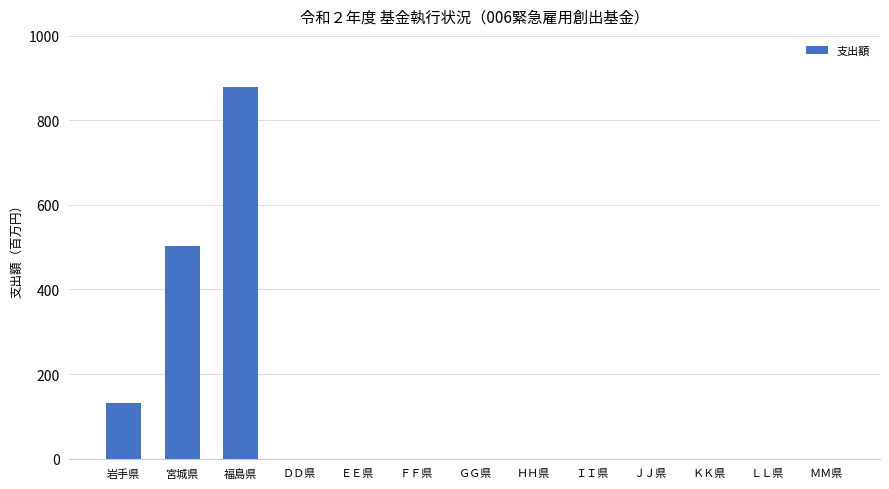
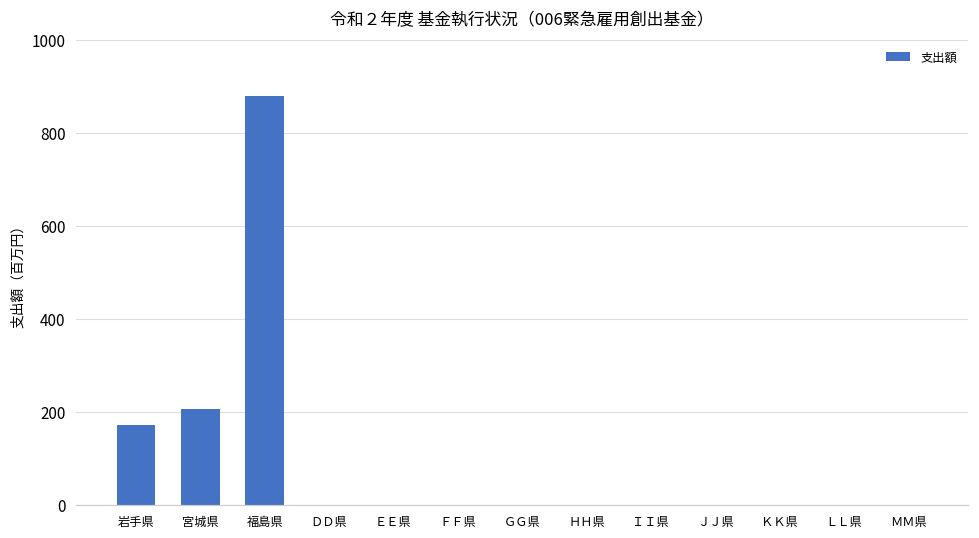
岩手県: 130 -> 170
宮城県: 500 -> 200
